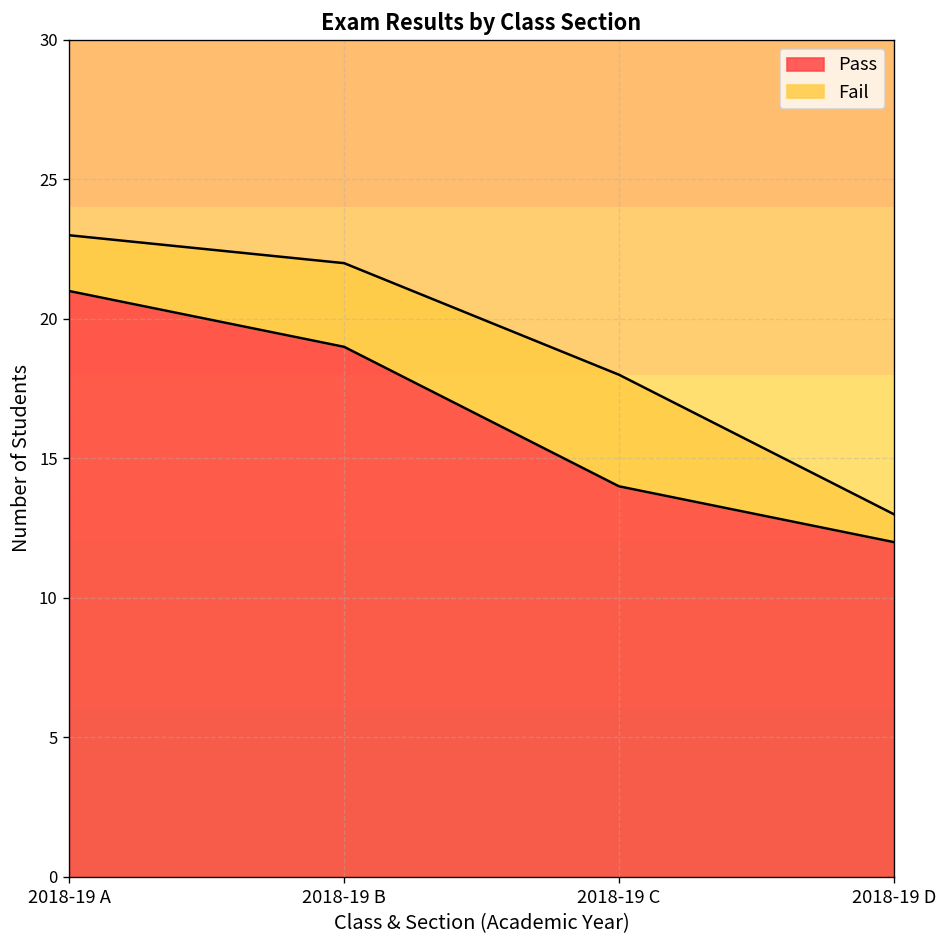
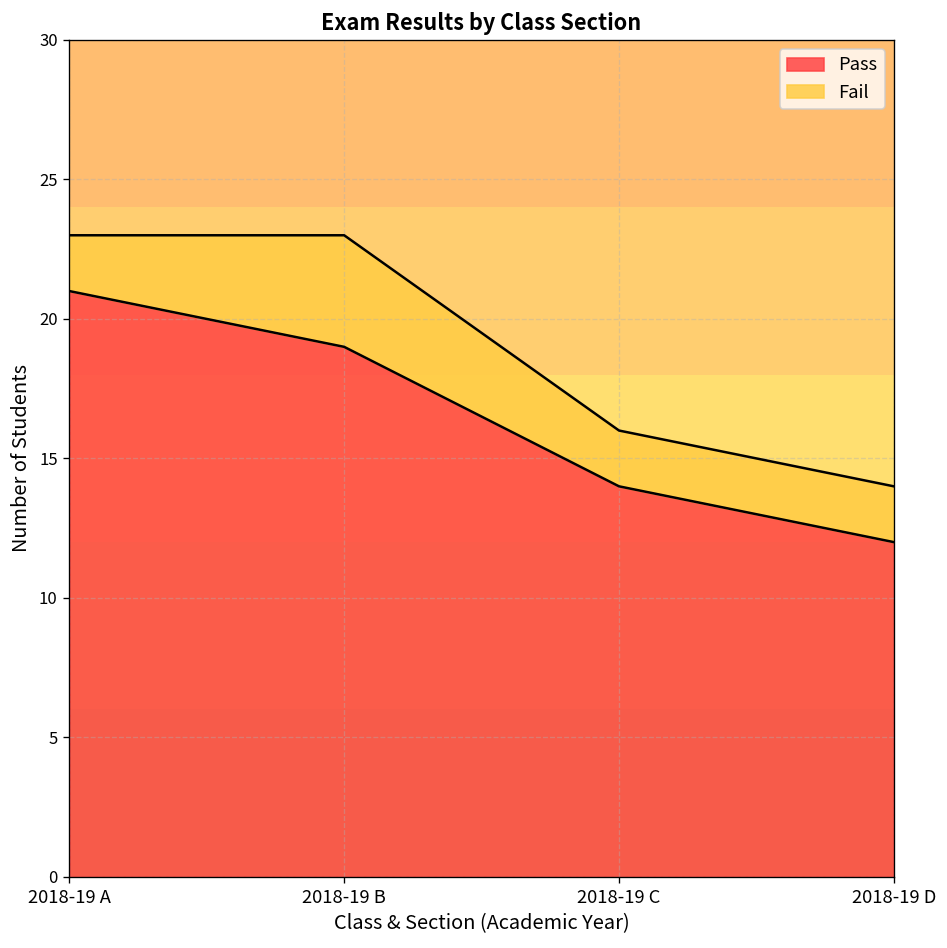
Fail, 2018-19 B: 3 -> 4
Fail, 2018-19 C: 4 -> 2
Fail, 2018-19 D: 1 -> 2
